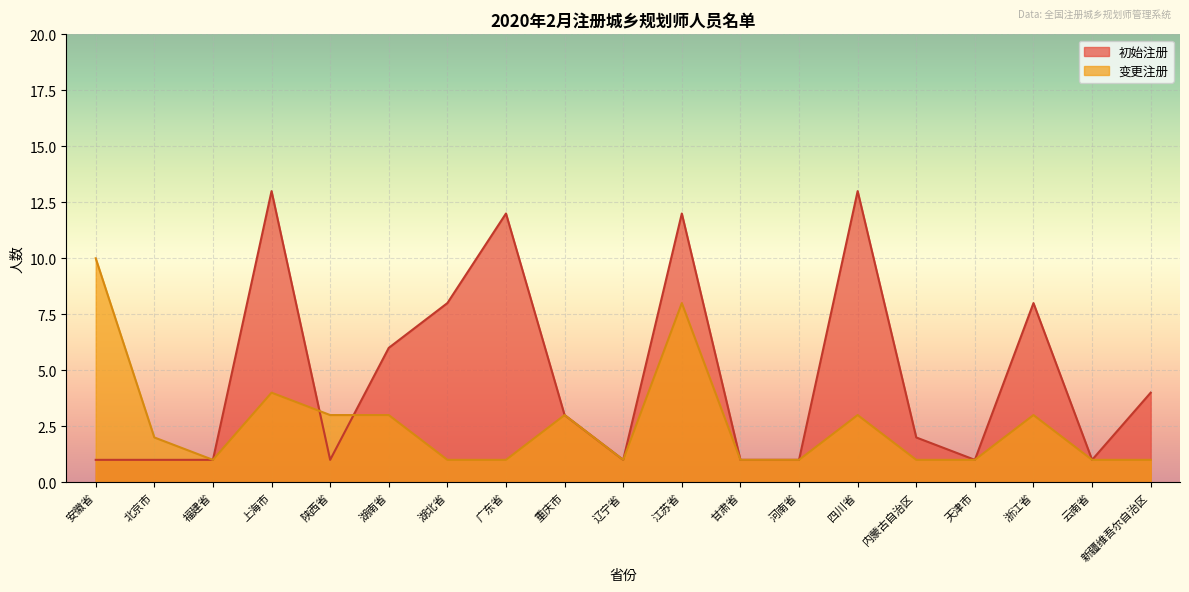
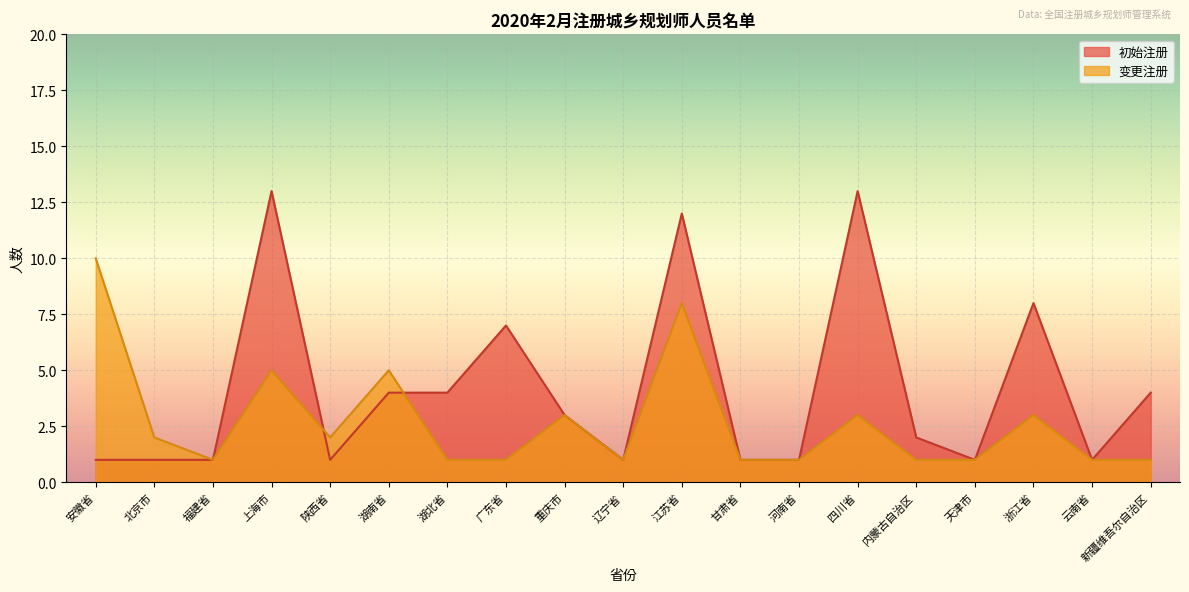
变更注册, 上海市: 4 -> 5
变更注册, 陕西省: 3 -> 2
初始注册, 湖南省: 6 -> 4
变更注册, 湖南省: 3 -> 5
初始注册, 湖北省: 8 -> 4
初始注册, 广东省: 12 -> 7
